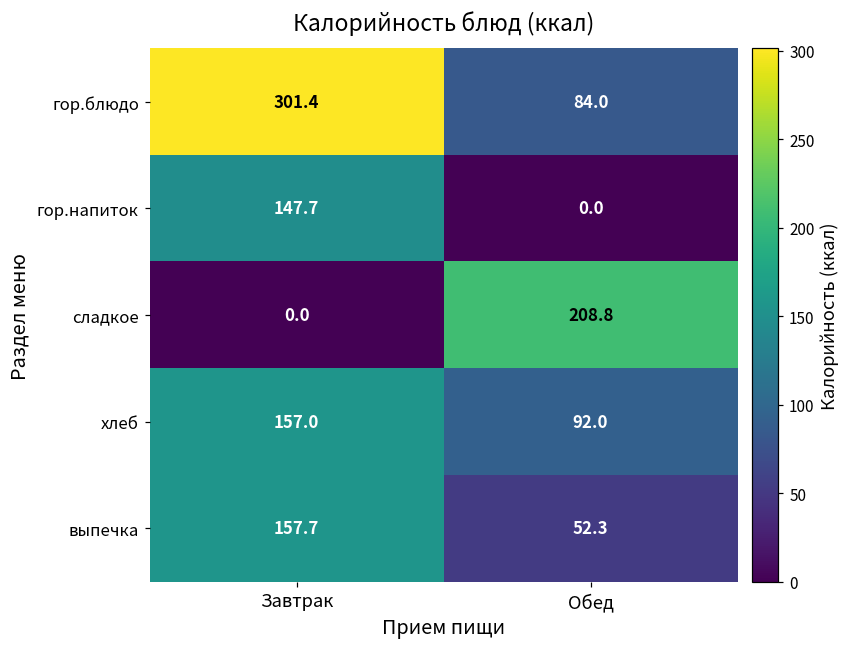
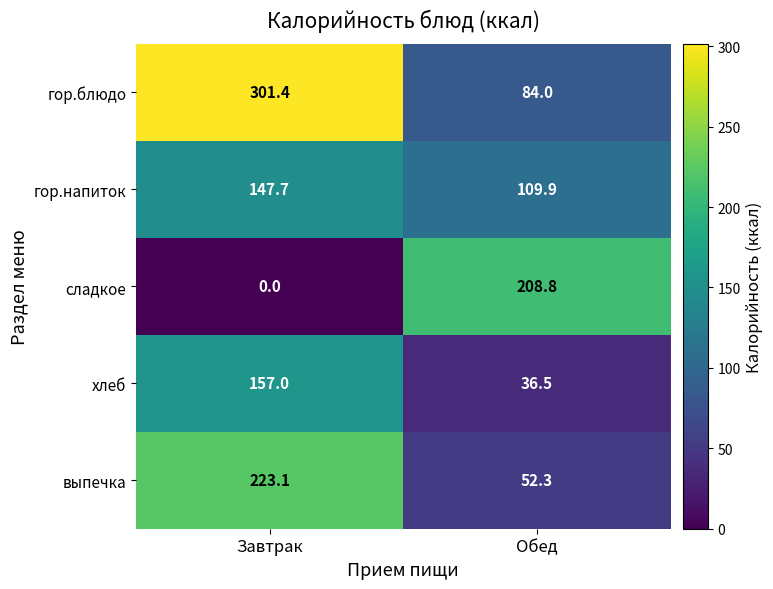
гор.напиток, Обед: 0.0 -> 109.9
хлеб, Обед: 92.0 -> 36.5
выпечка, Завтрак: 157.7 -> 223.1
